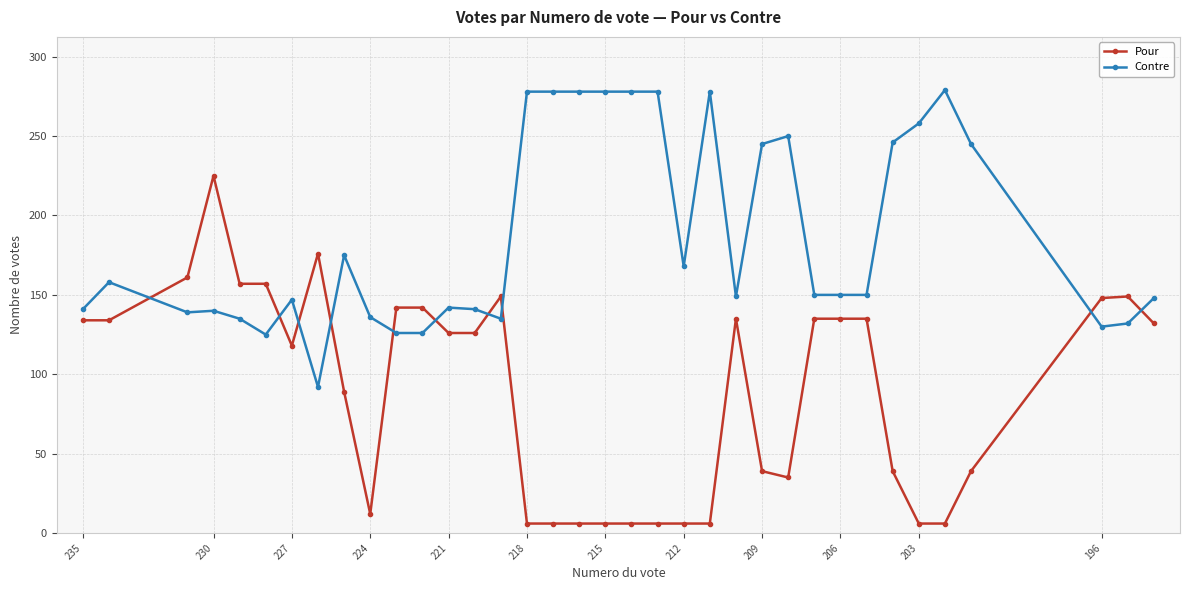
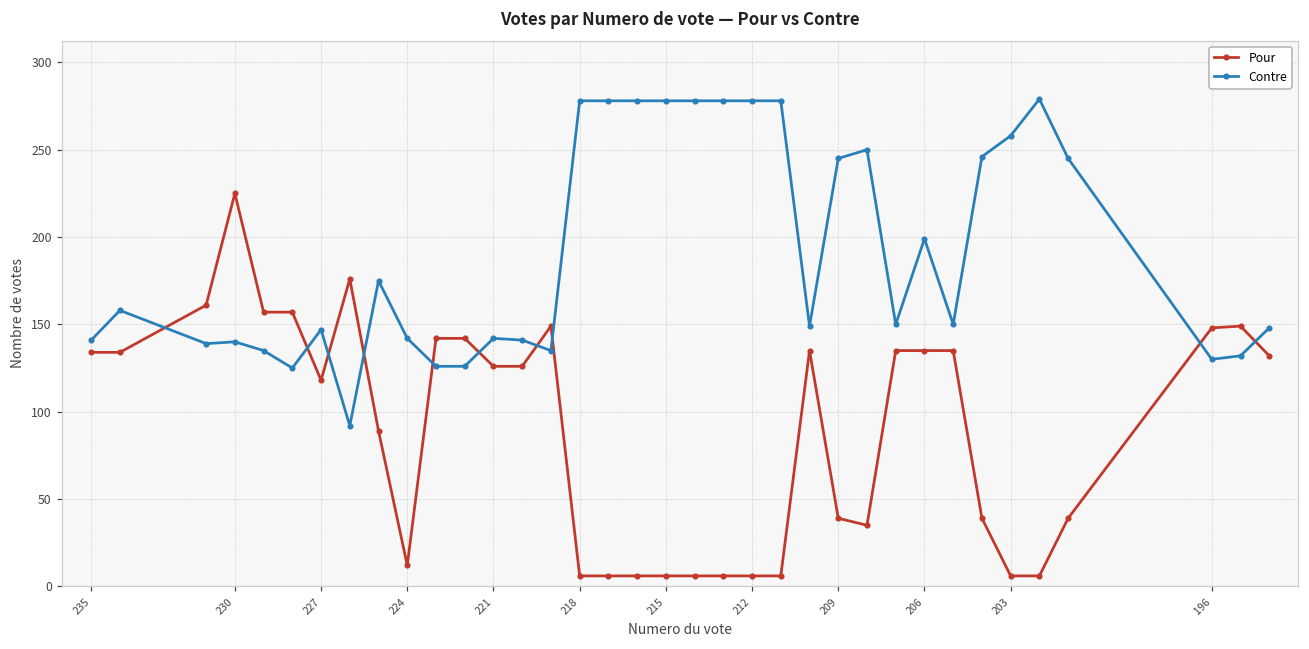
Contre, 224: 136 -> 142
Contre, 212: 168 -> 278
Contre, 206: 150 -> 199
